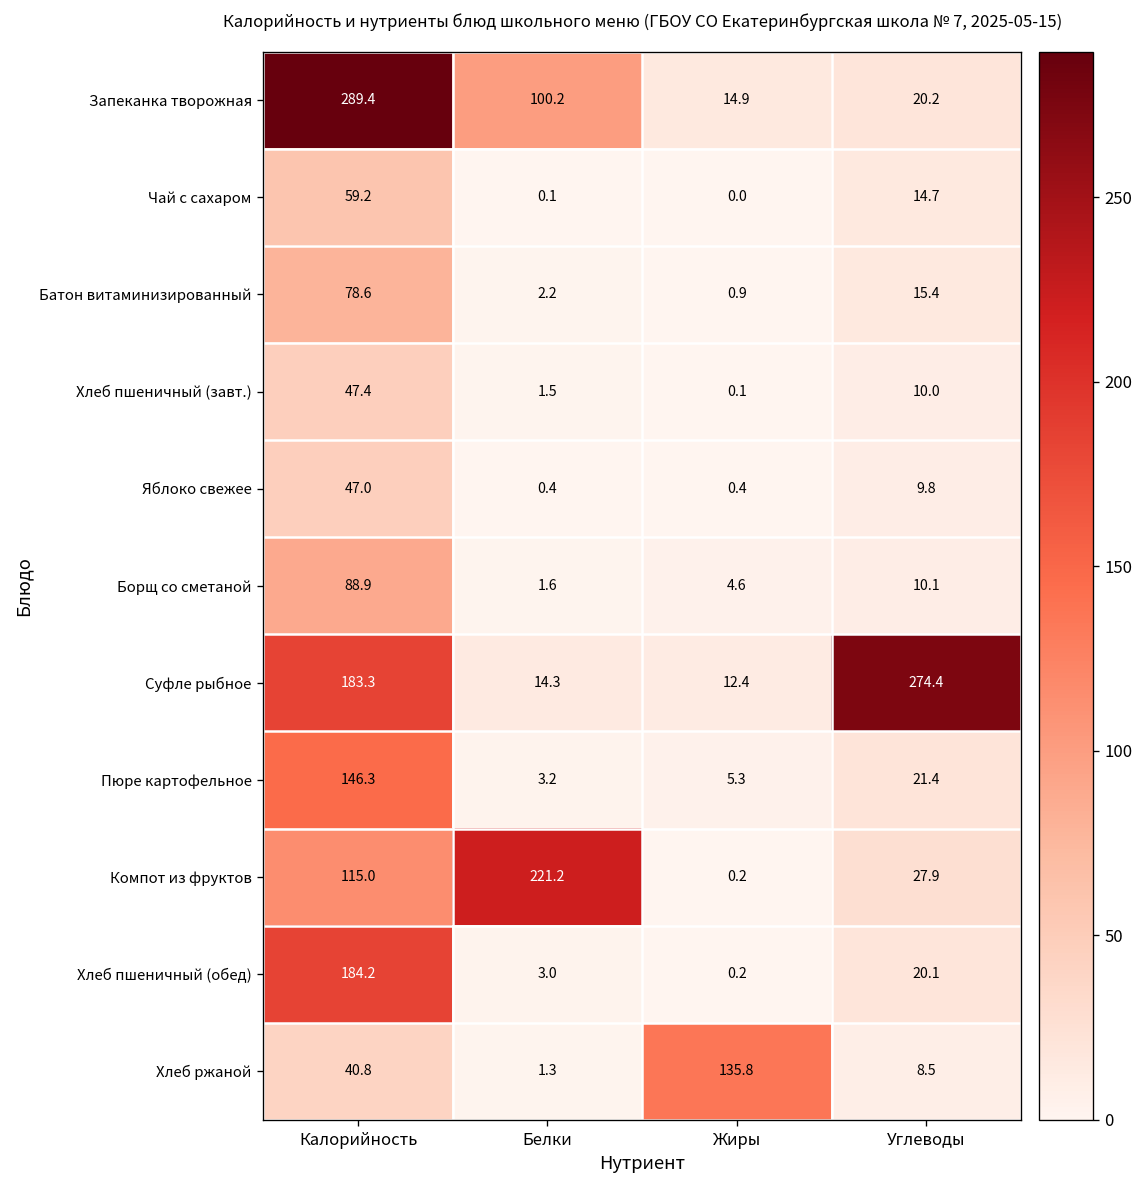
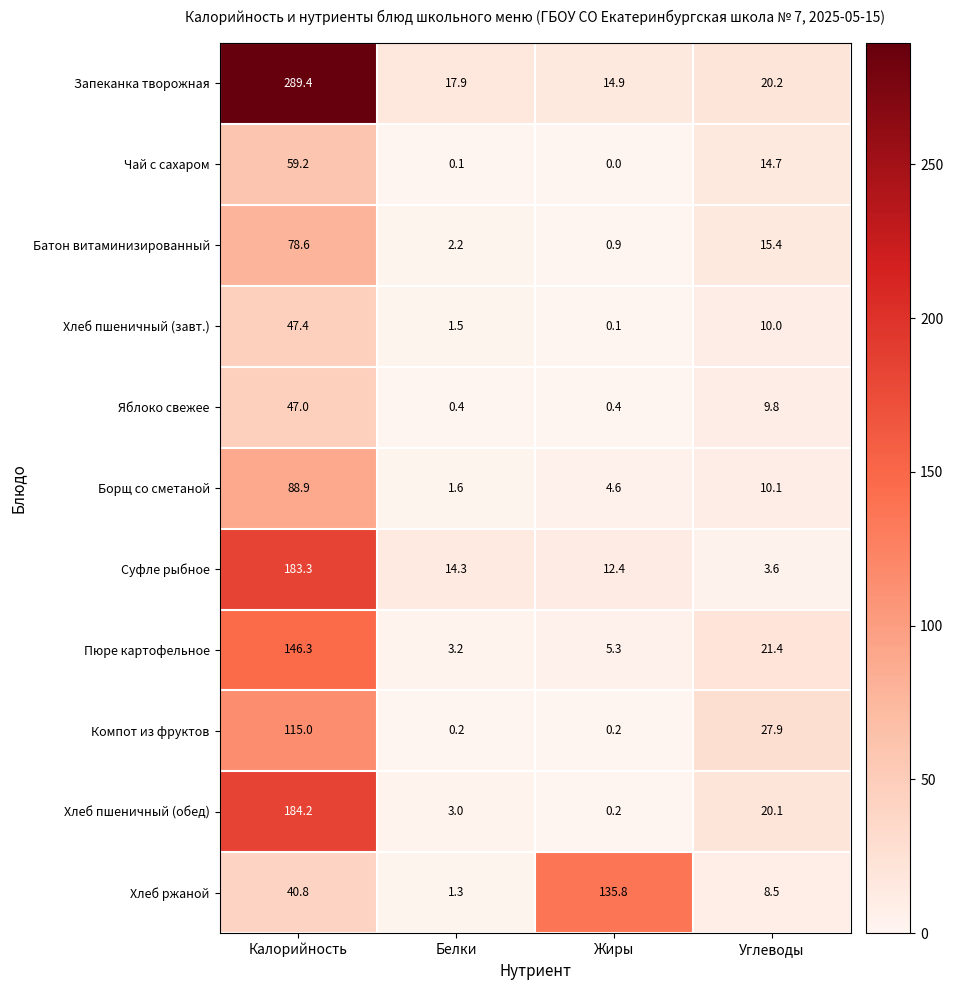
Запеканка творожная, Белки: 100.2 -> 17.9
Суфле рыбное, Углеводы: 274.4 -> 3.6
Компот из фруктов, Белки: 221.2 -> 0.2
